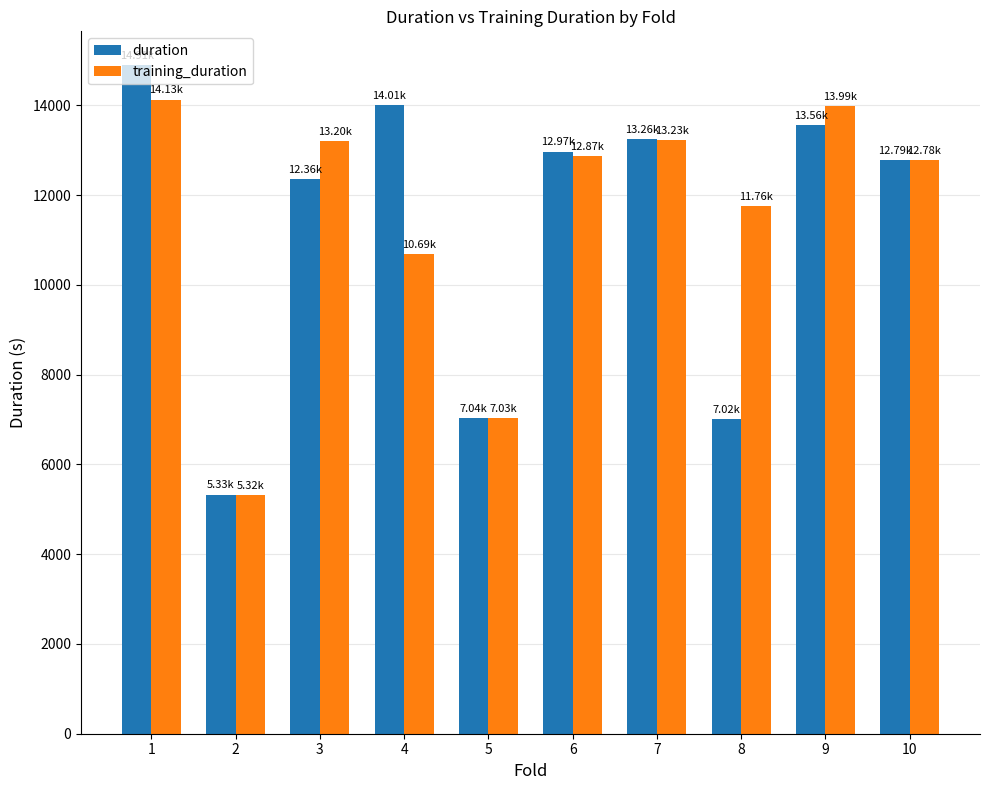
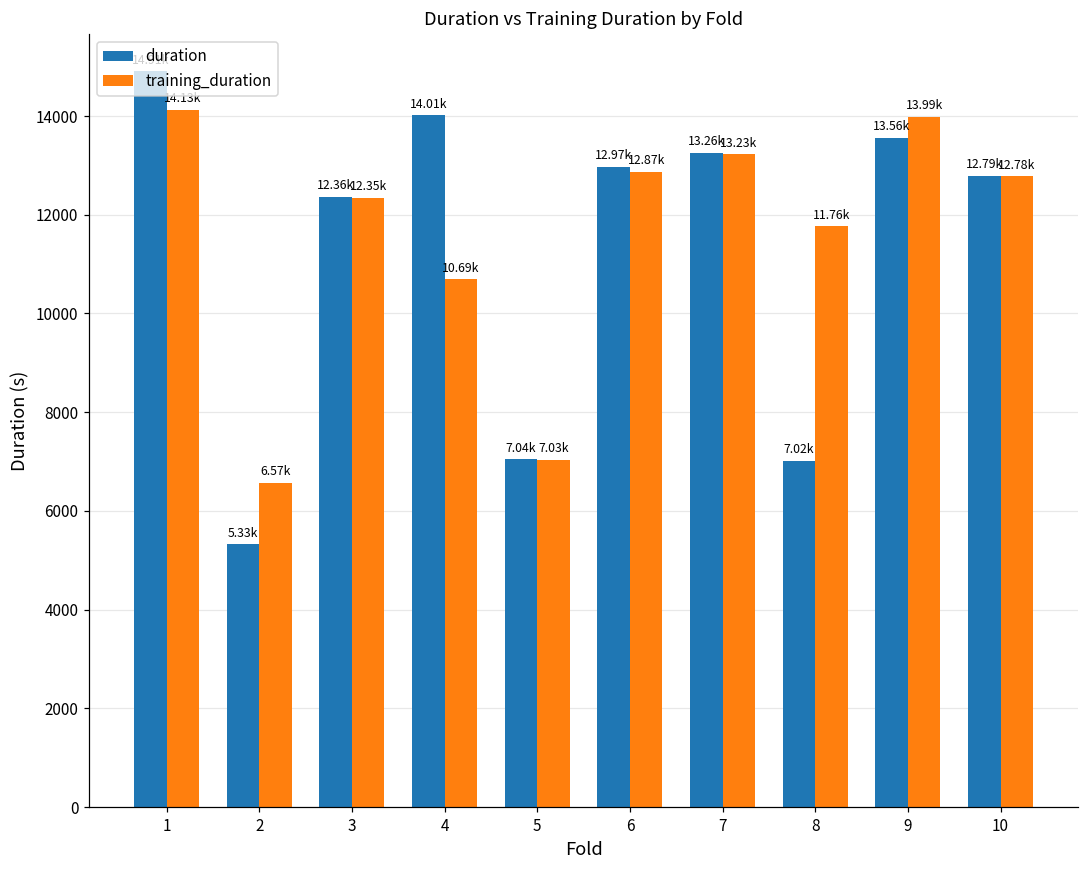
training_duration, 2: 5.32k -> 6.57k
training_duration, 3: 13.20k -> 12.35k
